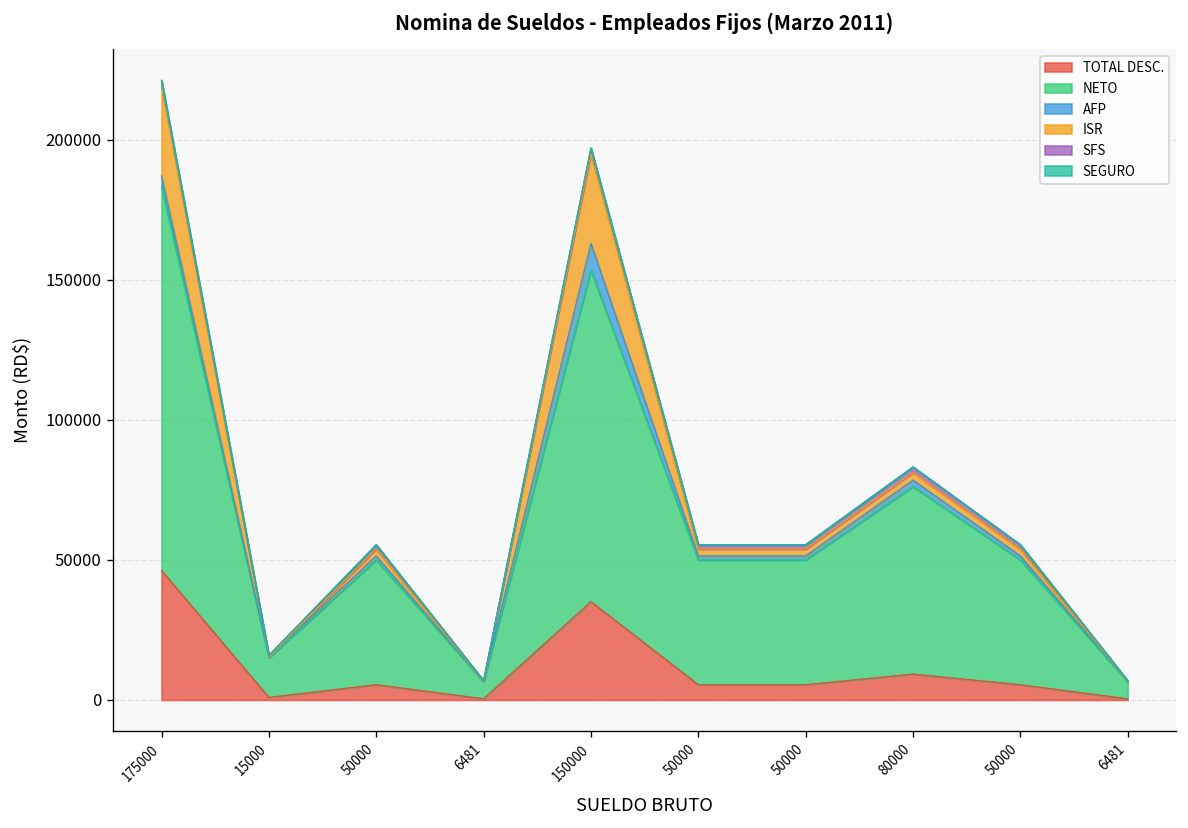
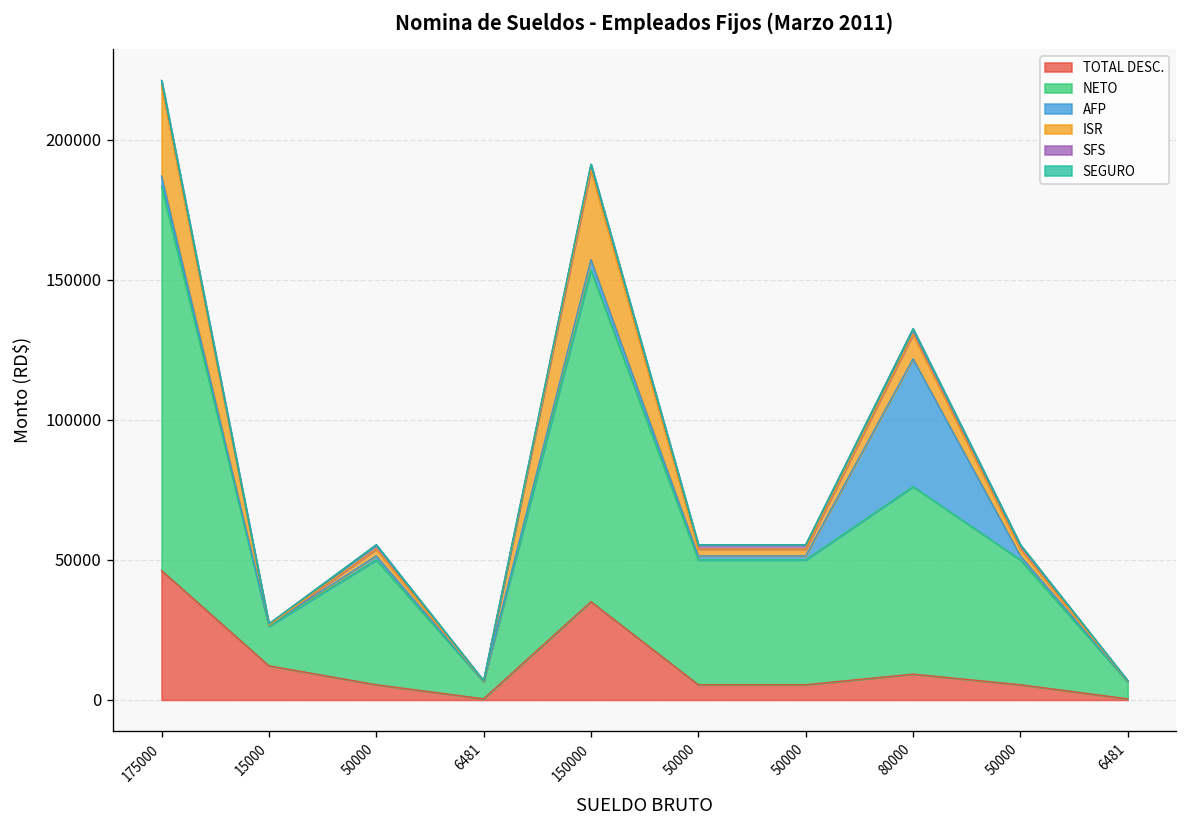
TOTAL DESC., 15000: 1000 -> 12000
AFP, 150000: 9000 -> 4000
AFP, 80000: 2000 -> 46000
ISR, 80000: 3000 -> 9000
